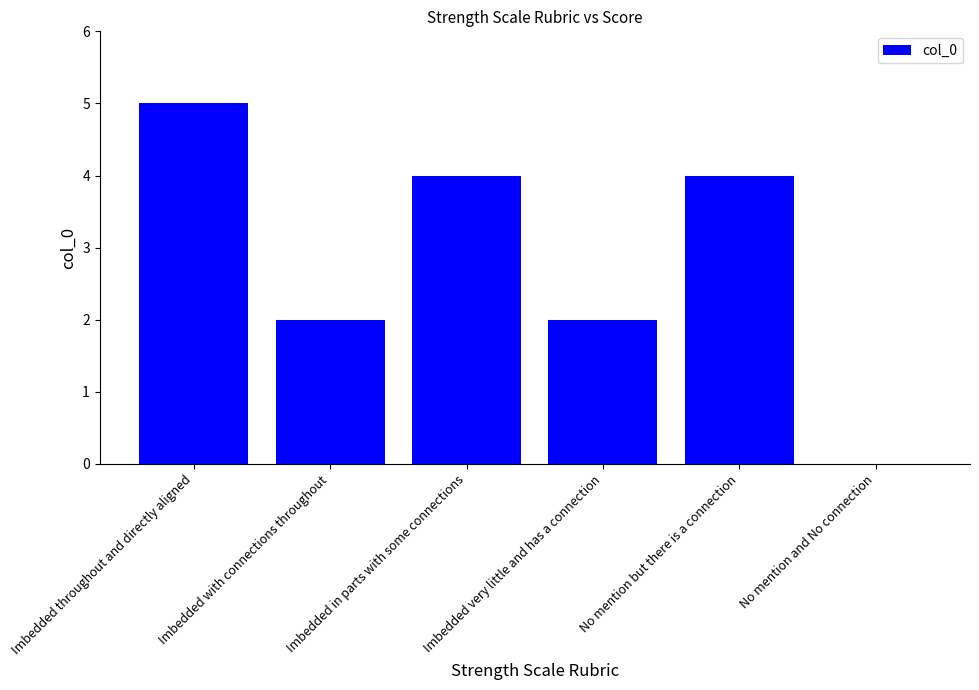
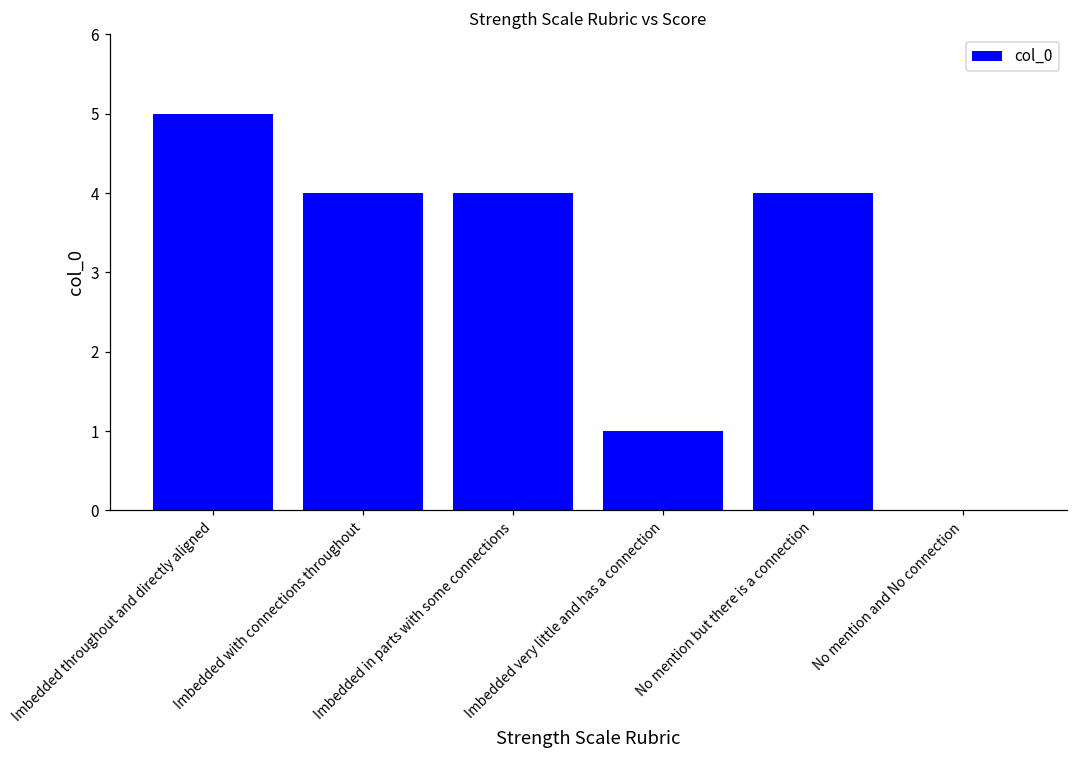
Imbedded with connections throughout: 2 -> 4
Imbedded very little and has a connection: 2 -> 1
